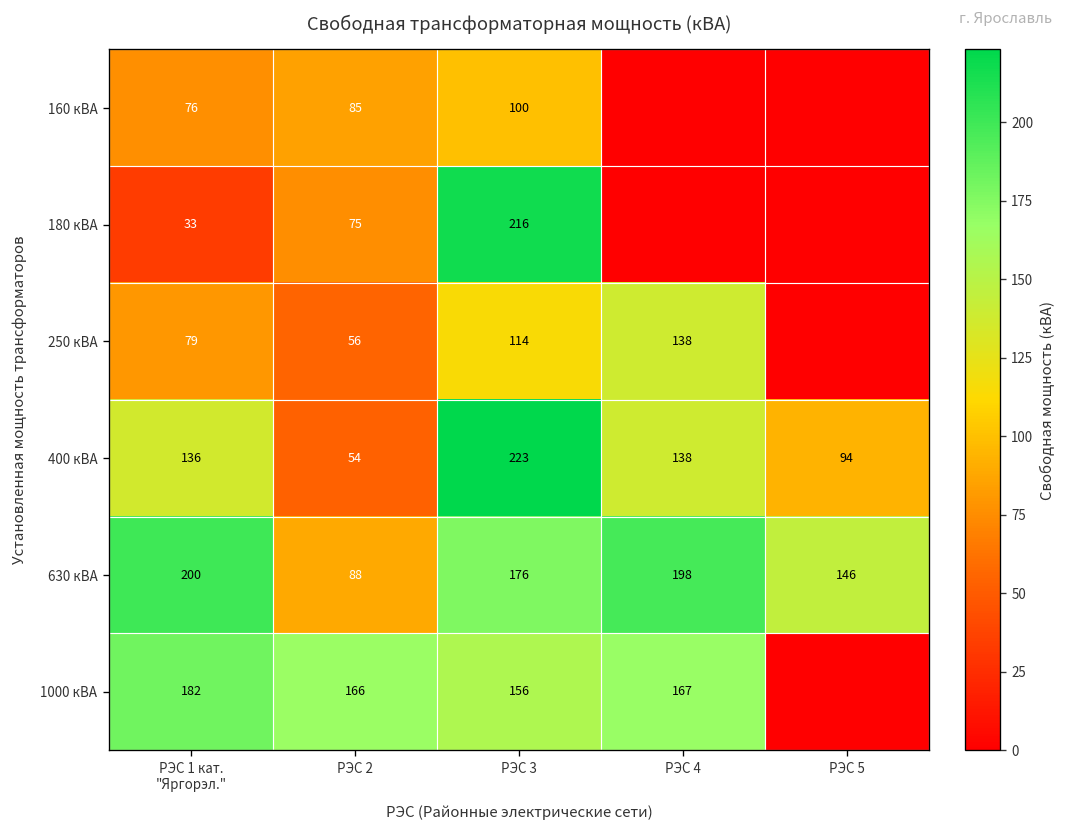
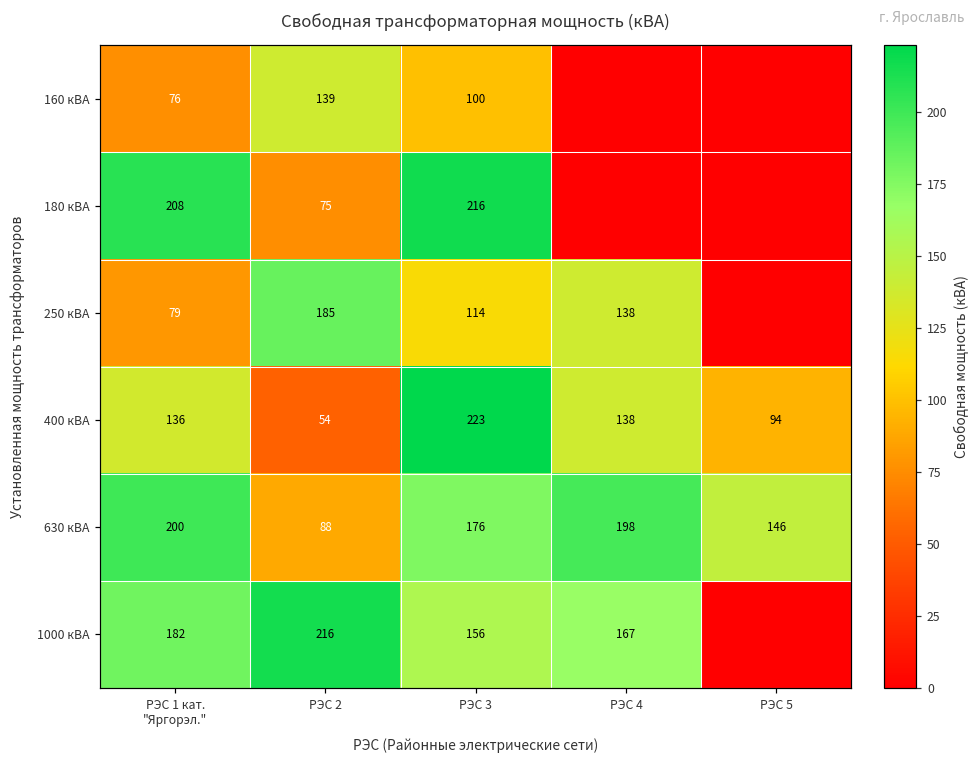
160 кВА, РЭС 2: 85 -> 139
180 кВА, РЭС 1 кат. "Яргорэл.": 33 -> 208
250 кВА, РЭС 2: 56 -> 185
1000 кВА, РЭС 2: 166 -> 216
